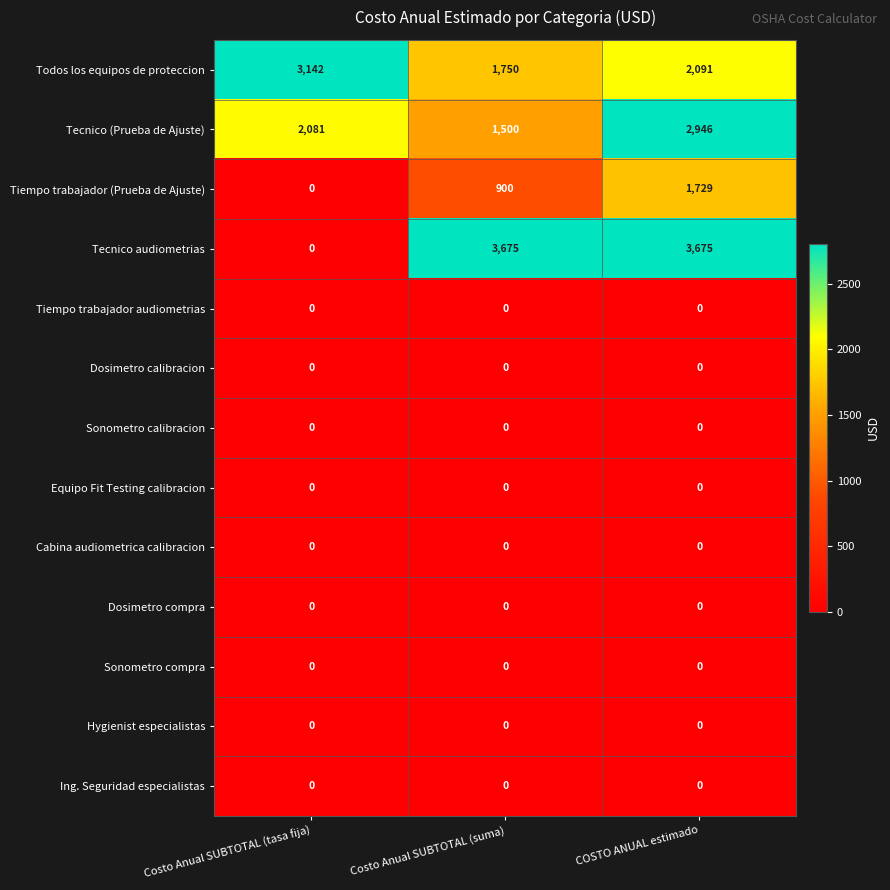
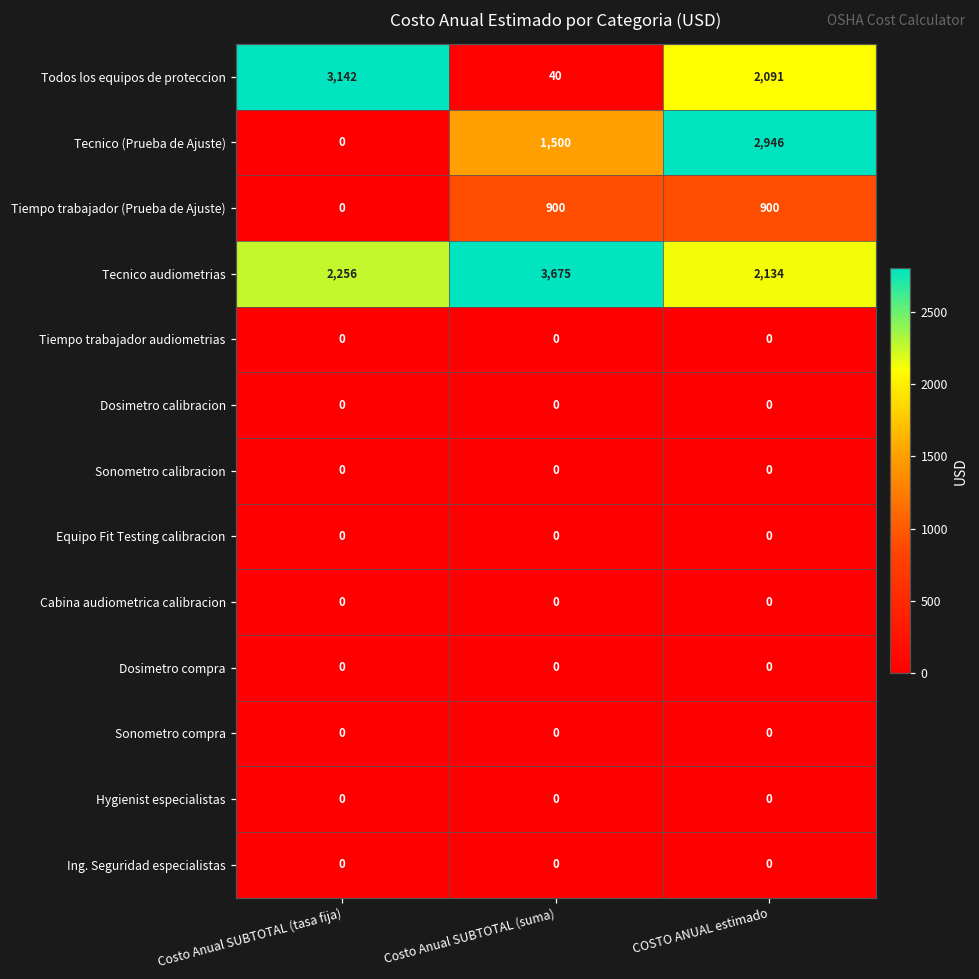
Todos los equipos de proteccion, Costo Anual SUBTOTAL (suma): 1,750 -> 40
Tecnico (Prueba de Ajuste), Costo Anual SUBTOTAL (tasa fija): 2,081 -> 0
Tiempo trabajador (Prueba de Ajuste), COSTO ANUAL estimado: 1,729 -> 900
Tecnico audiometrias, Costo Anual SUBTOTAL (tasa fija): 0 -> 2,256
Tecnico audiometrias, COSTO ANUAL estimado: 3,675 -> 2,134
